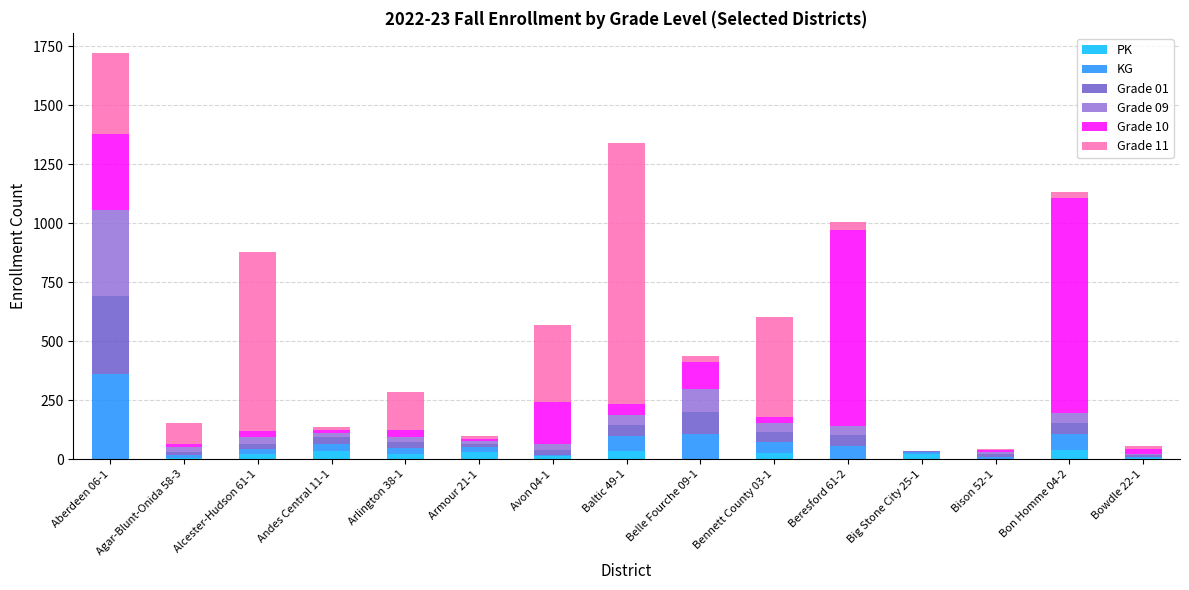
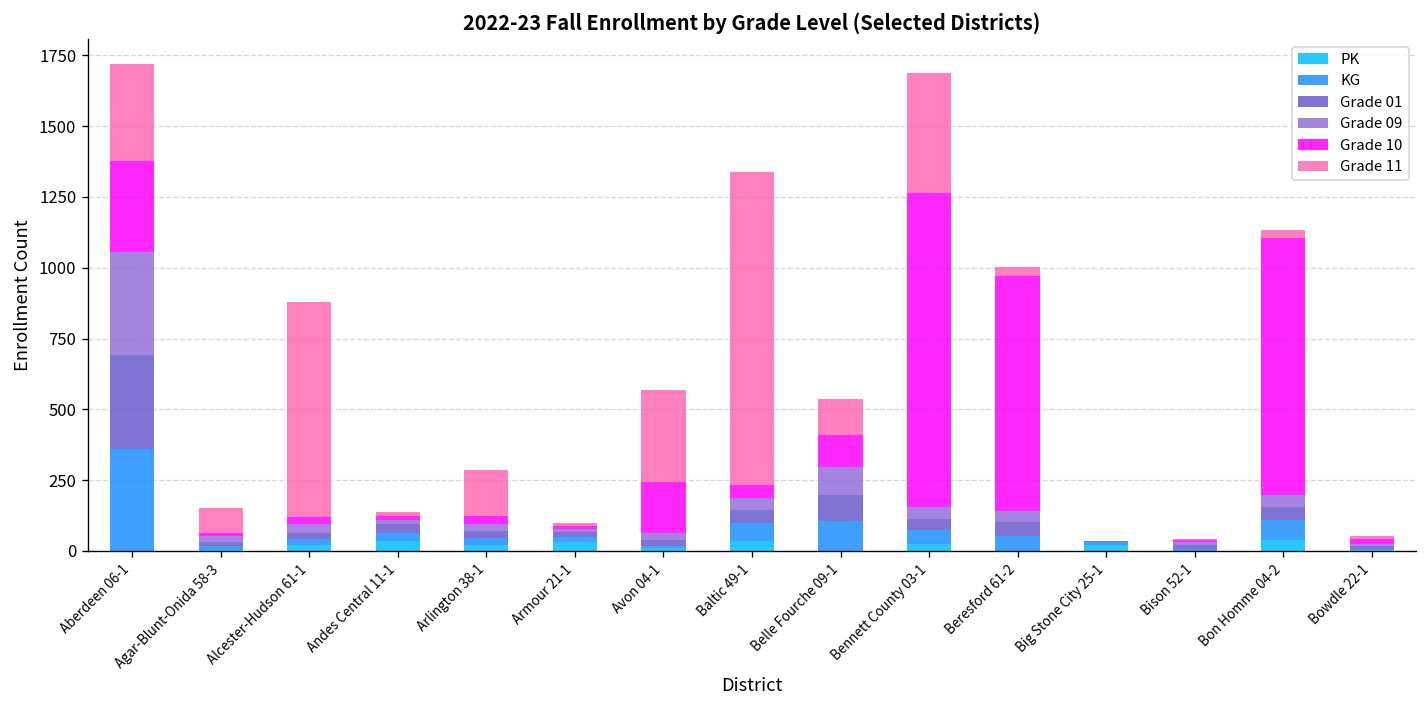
Grade 11, Belle Fourche 09-1: 30 -> 130
Grade 10, Bennett County 03-1: 30 -> 1110
